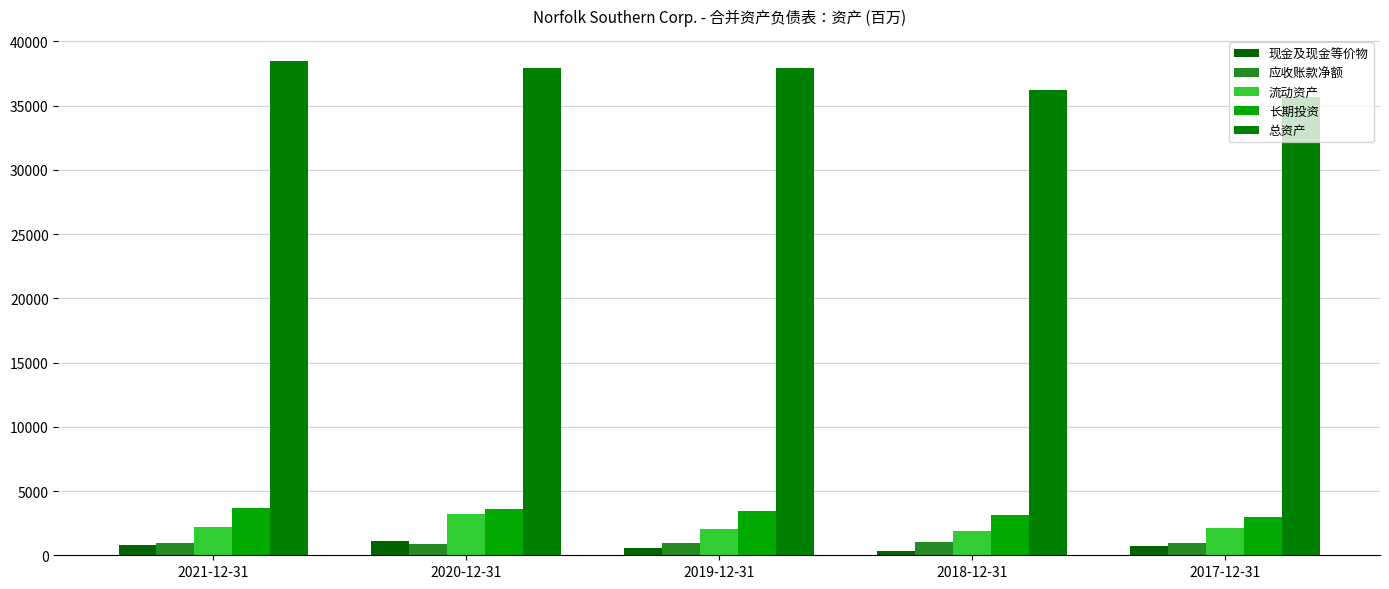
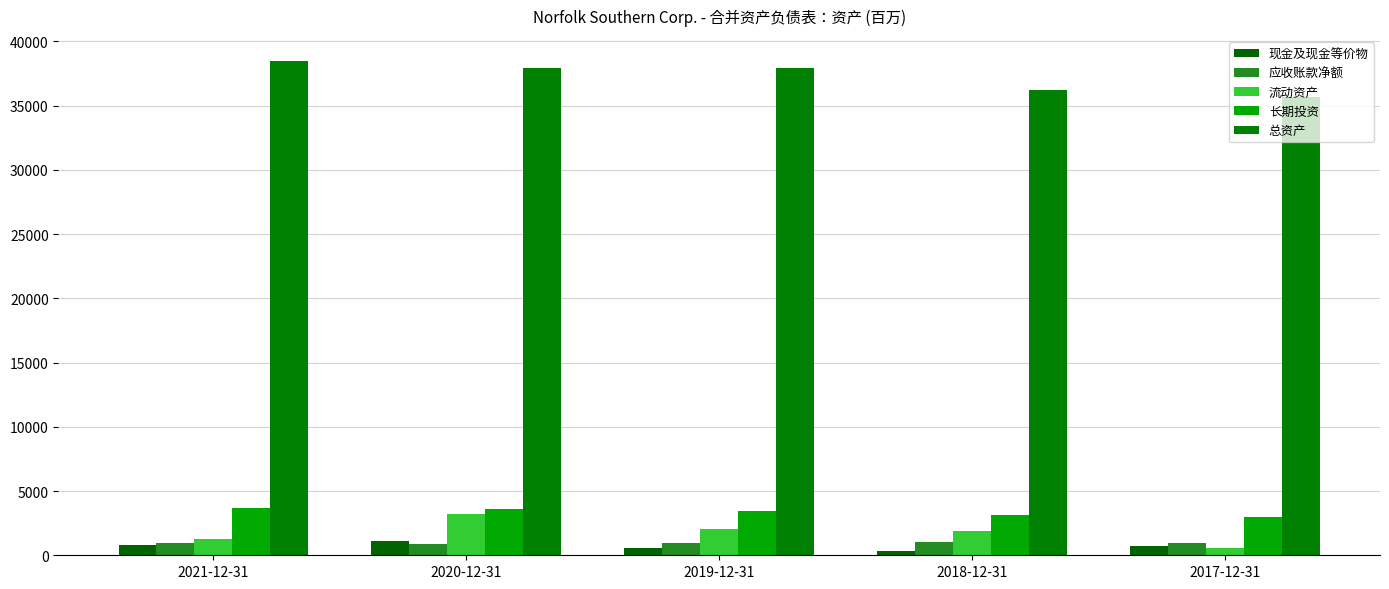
流动资产, 2021-12-31: 2200 -> 1200
流动资产, 2017-12-31: 2100 -> 600
